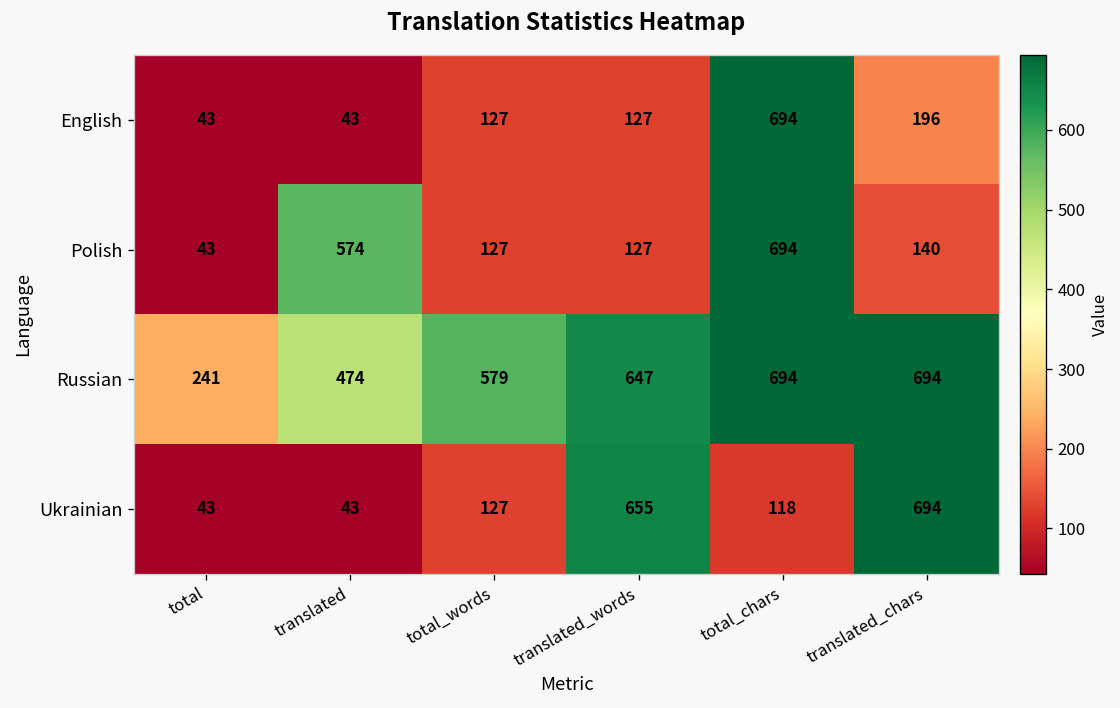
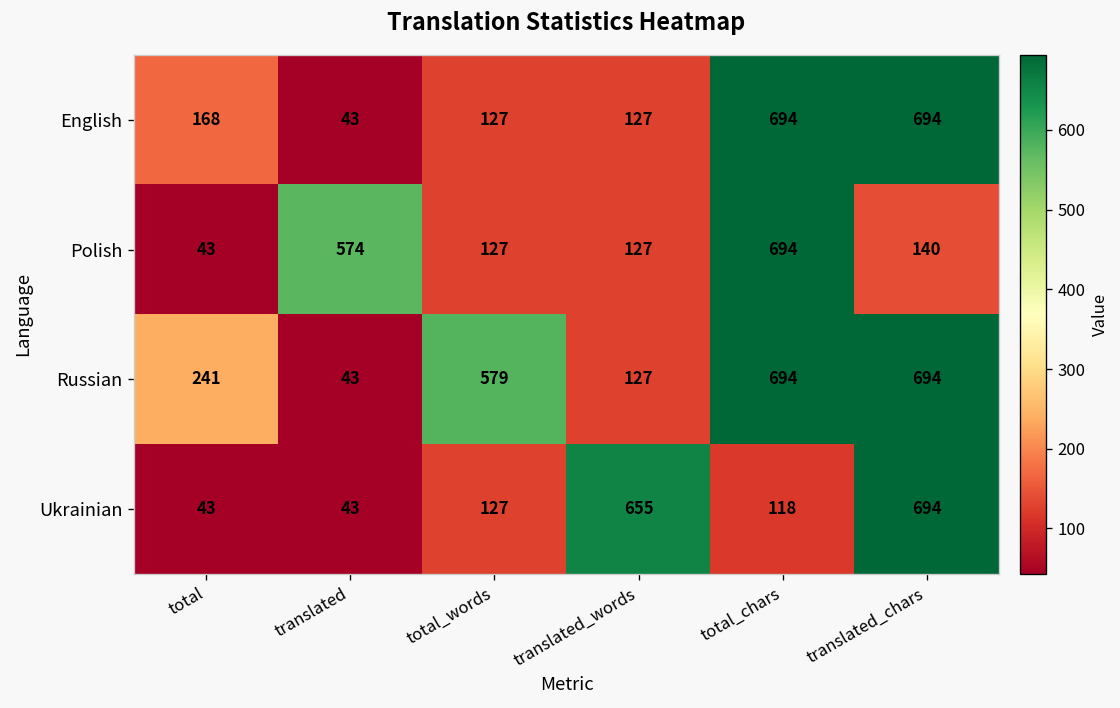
English, total: 43 -> 168
English, translated_chars: 196 -> 694
Russian, translated: 474 -> 43
Russian, translated_words: 647 -> 127
